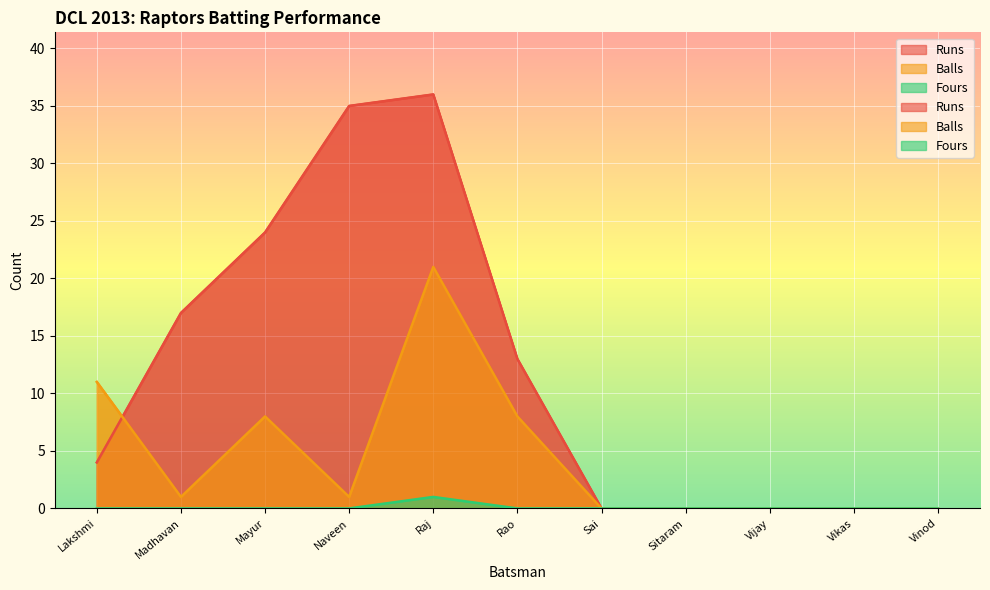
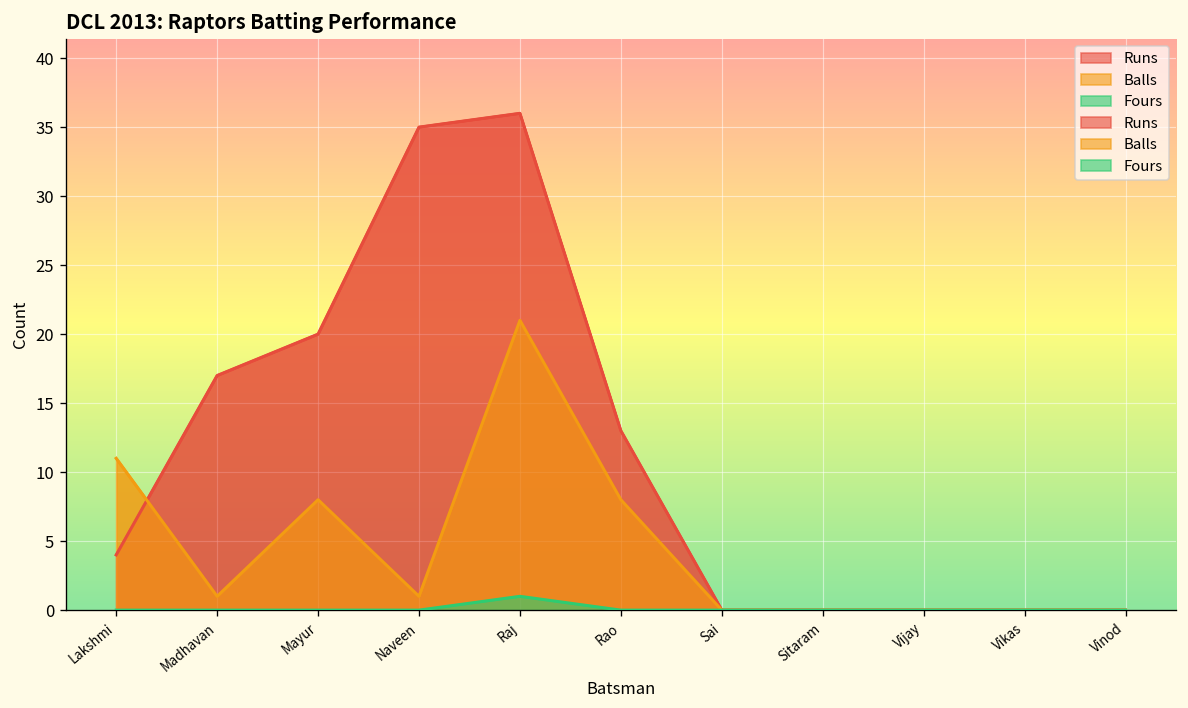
Runs, Mayur: 24 -> 20
